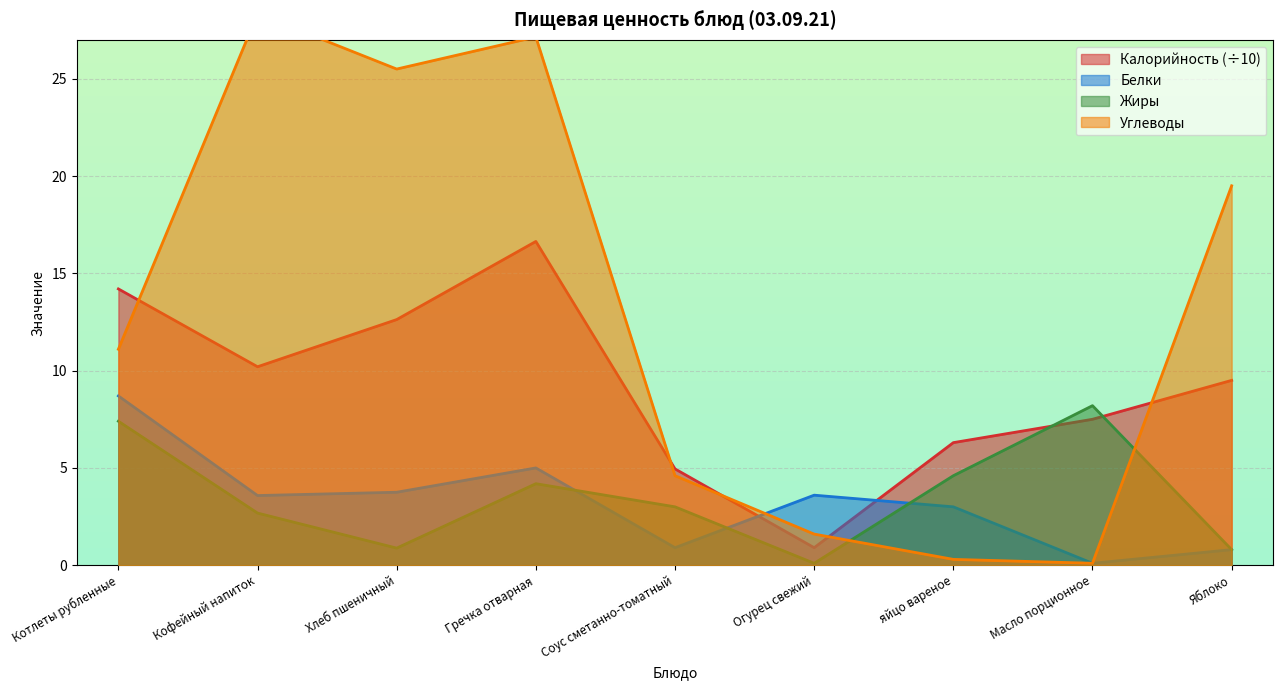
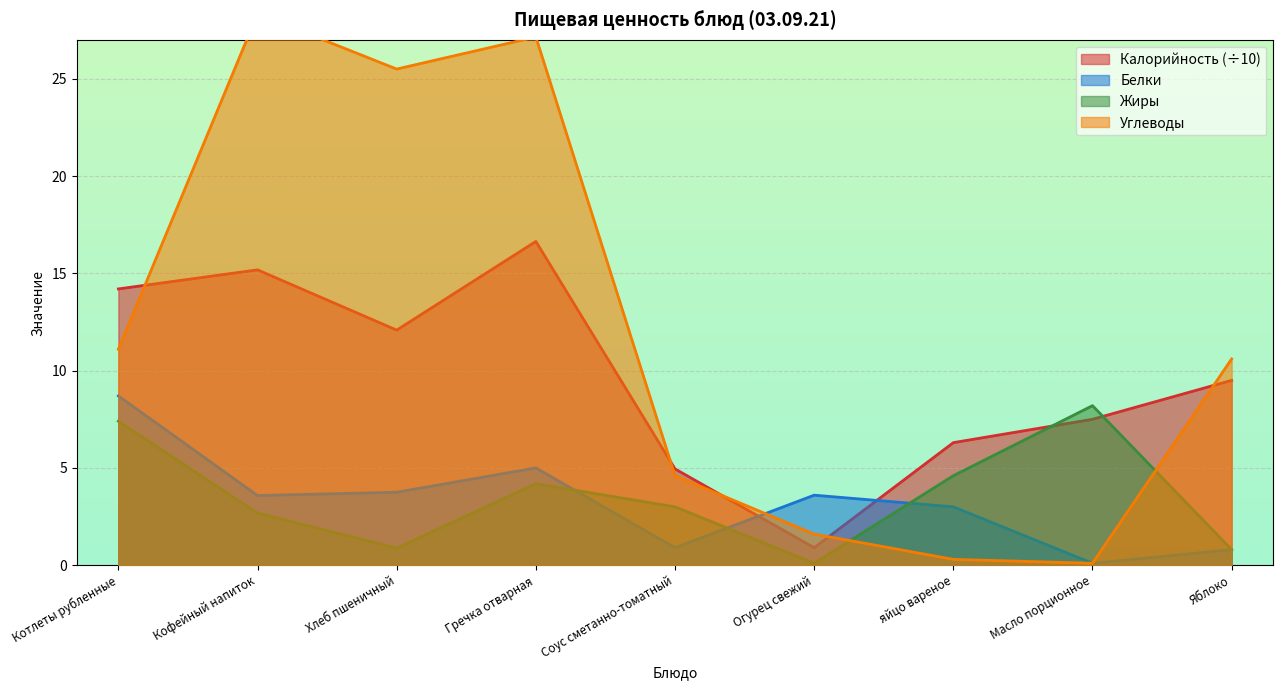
Калорийность (÷10), Кофейный напиток: 10.2 -> 15.2
Калорийность (÷10), Хлеб пшеничный: 12.6 -> 12.1
Углеводы, Яблоко: 19.5 -> 10.6
